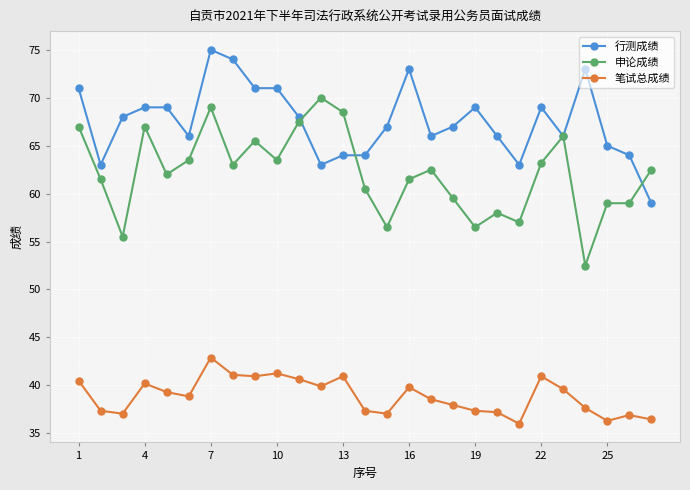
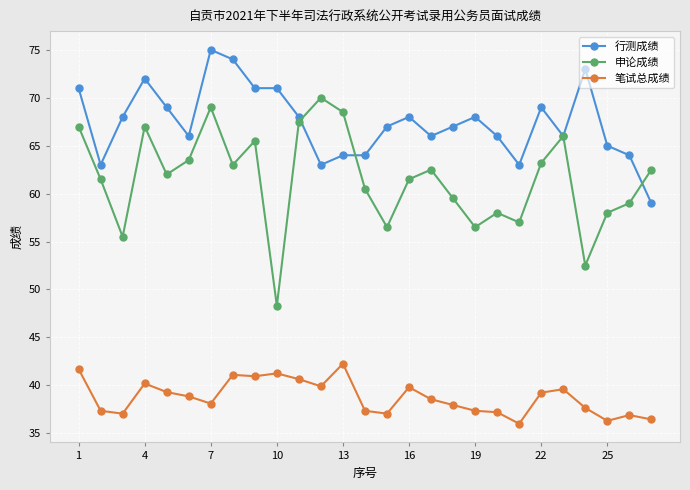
笔试总成绩, 1: 41 -> 42
行测成绩, 4: 69 -> 72
笔试总成绩, 7: 43 -> 38
申论成绩, 10: 64 -> 48
笔试总成绩, 13: 41 -> 42
行测成绩, 16: 73 -> 68
行测成绩, 19: 69 -> 68
笔试总成绩, 22: 41 -> 39
申论成绩, 25: 59 -> 58
